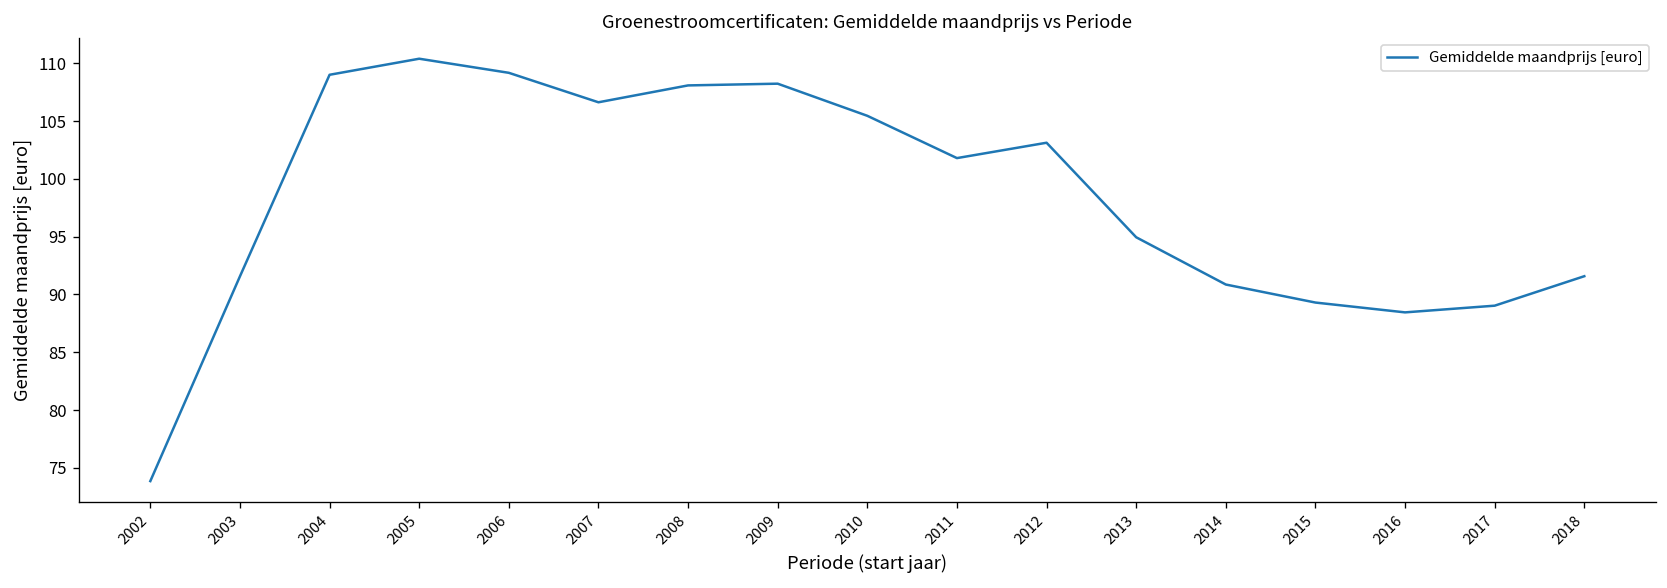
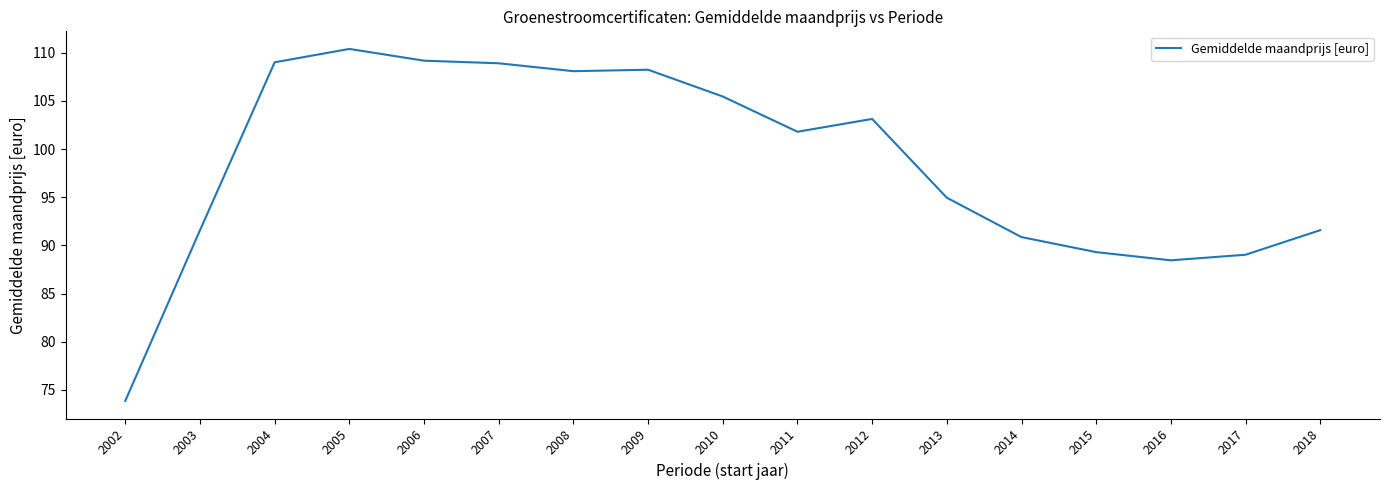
2007: 107 -> 109
